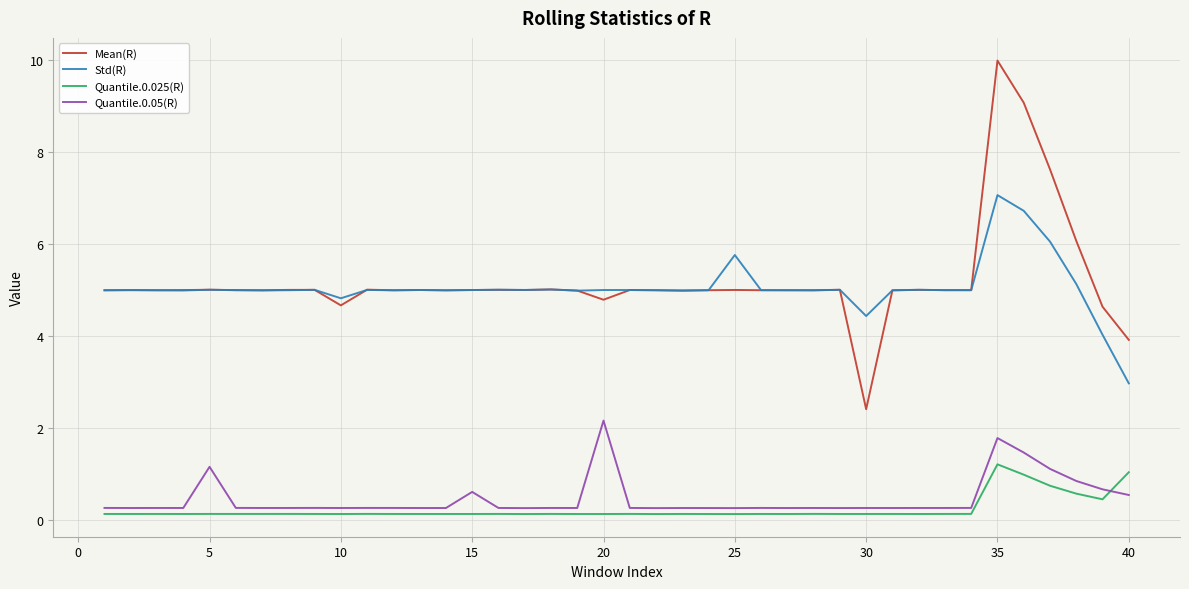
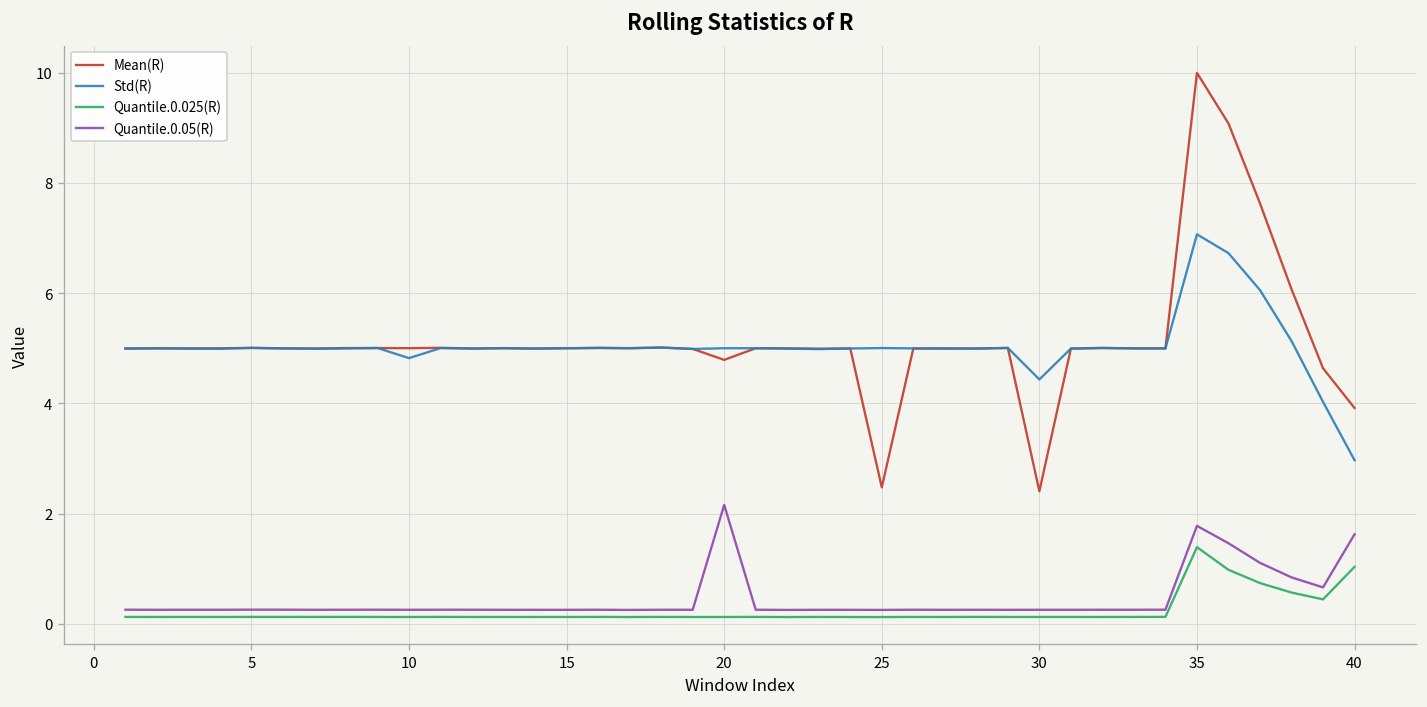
Quantile.0.05(R), 5: 1.2 -> 0.3
Mean(R), 10: 4.7 -> 5.0
Quantile.0.05(R), 15: 0.6 -> 0.3
Mean(R), 25: 5.0 -> 2.5
Std(R), 25: 5.8 -> 5.0
Quantile.0.025(R), 35: 1.2 -> 1.4
Quantile.0.05(R), 40: 0.5 -> 1.6
